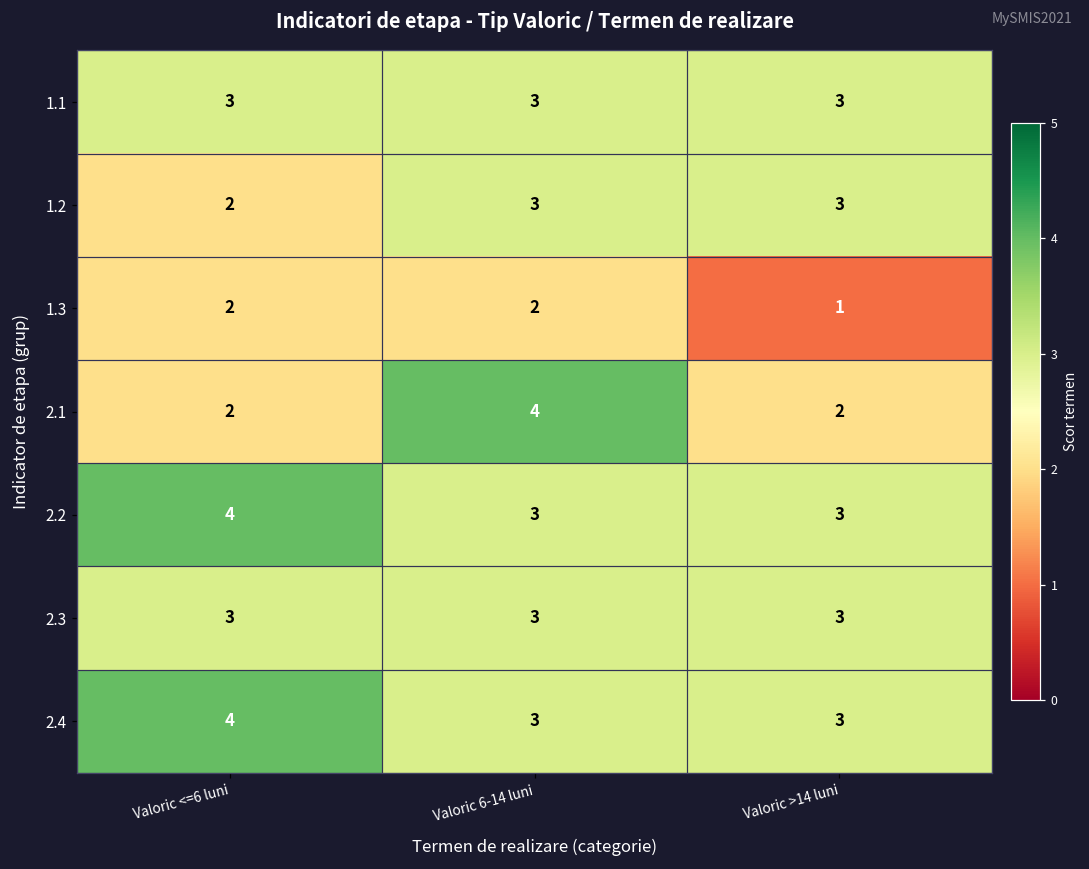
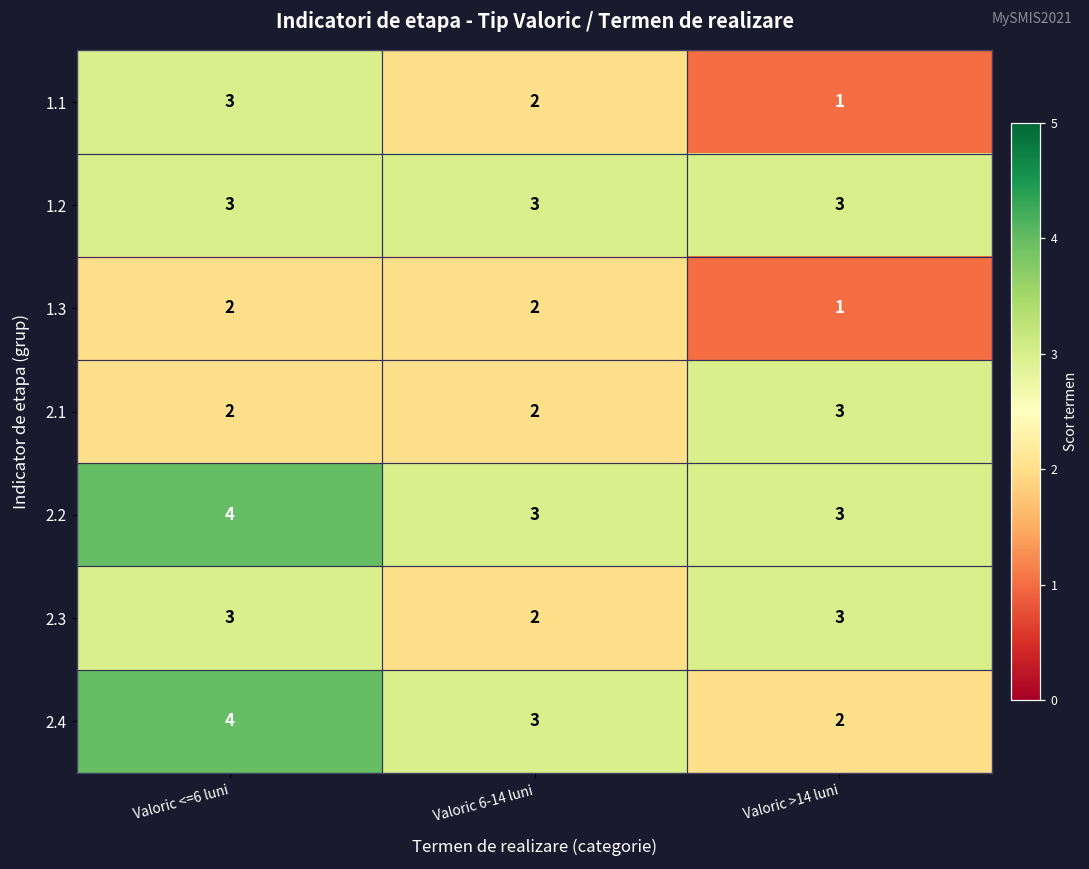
1.1, Valoric 6-14 luni: 3 -> 2
1.1, Valoric >14 luni: 3 -> 1
1.2, Valoric <=6 luni: 2 -> 3
2.1, Valoric 6-14 luni: 4 -> 2
2.1, Valoric >14 luni: 2 -> 3
2.3, Valoric 6-14 luni: 3 -> 2
2.4, Valoric >14 luni: 3 -> 2
